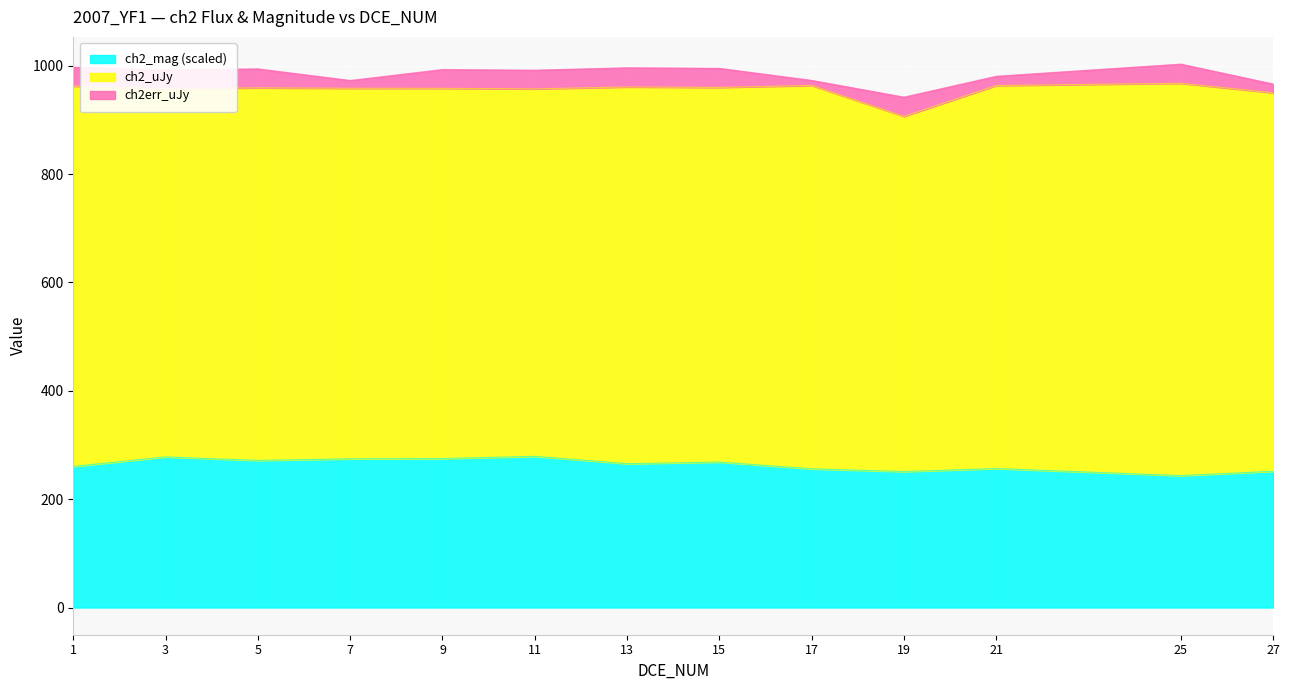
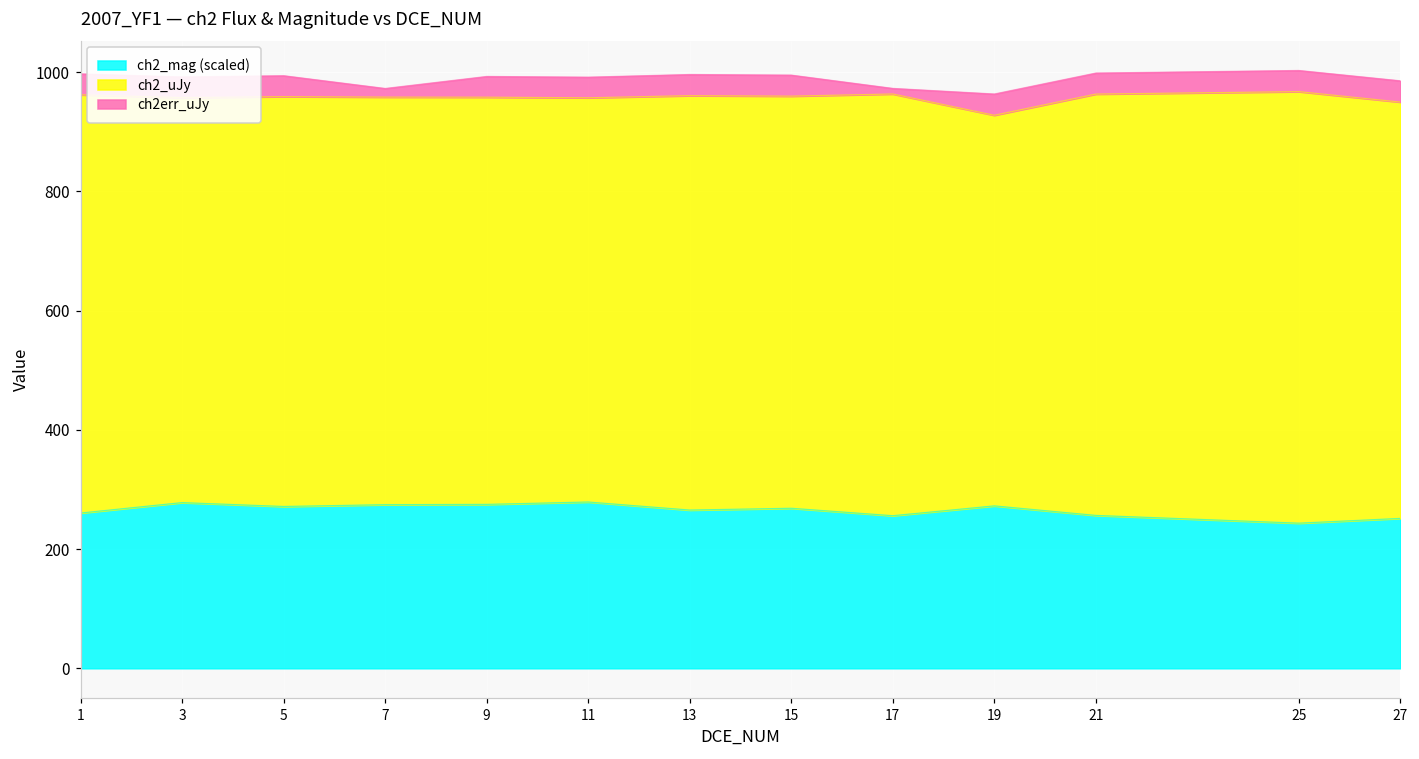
ch2_mag (scaled), 19: 250 -> 270
ch2err_uJy, 21: 20 -> 40
ch2err_uJy, 27: 20 -> 40
